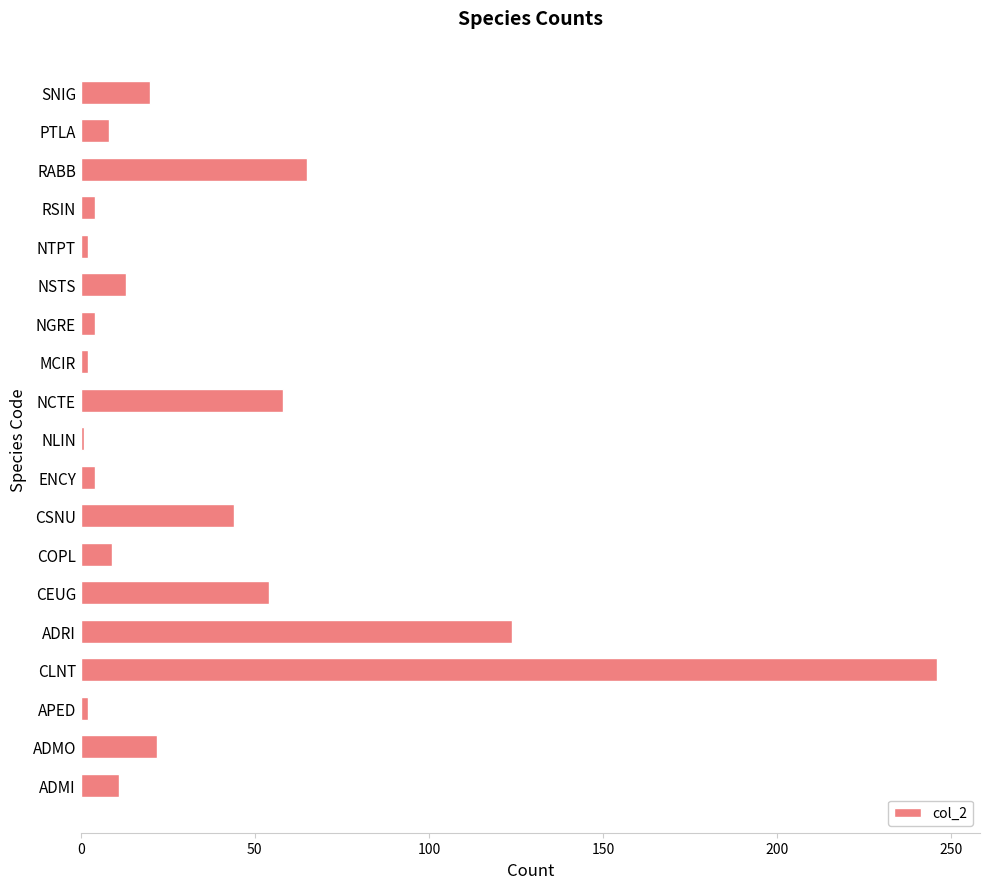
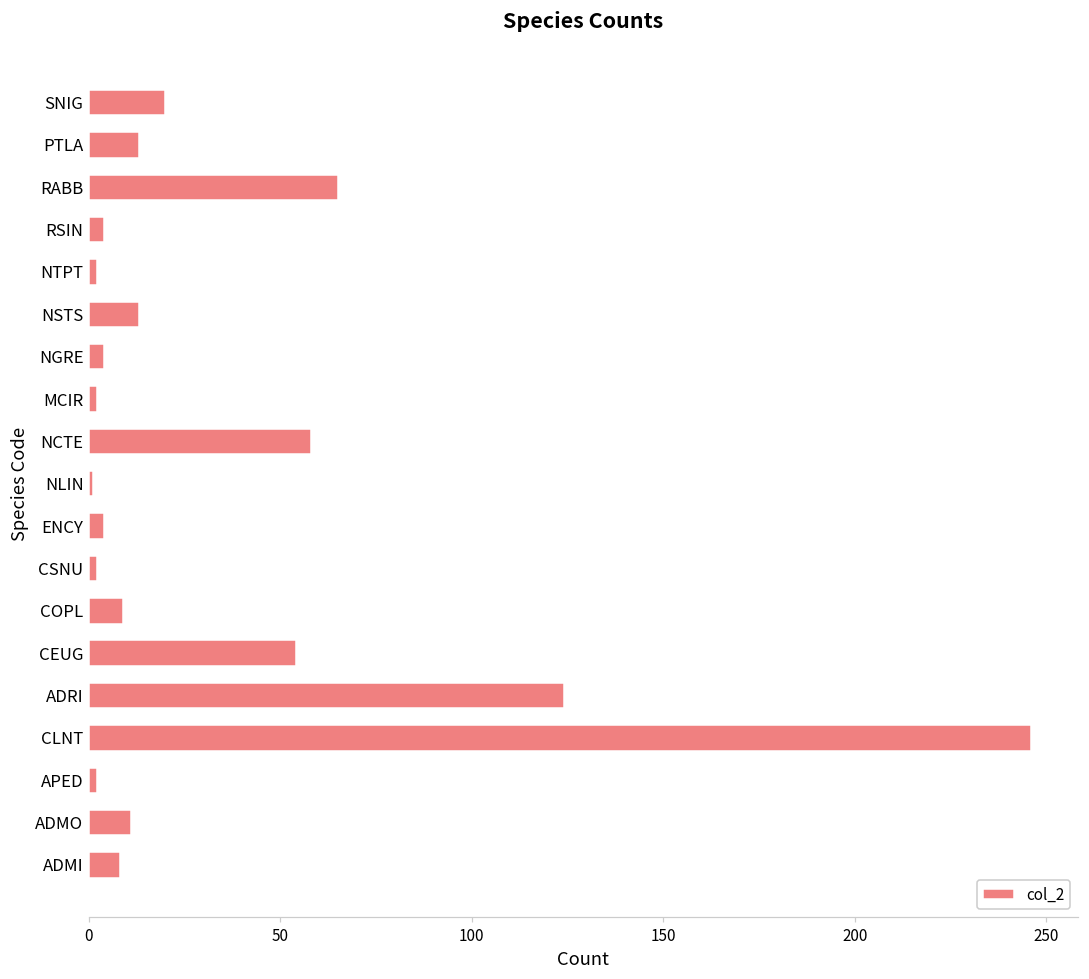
PTLA: 8 -> 13
CSNU: 44 -> 2
ADMO: 22 -> 11
ADMI: 11 -> 8
